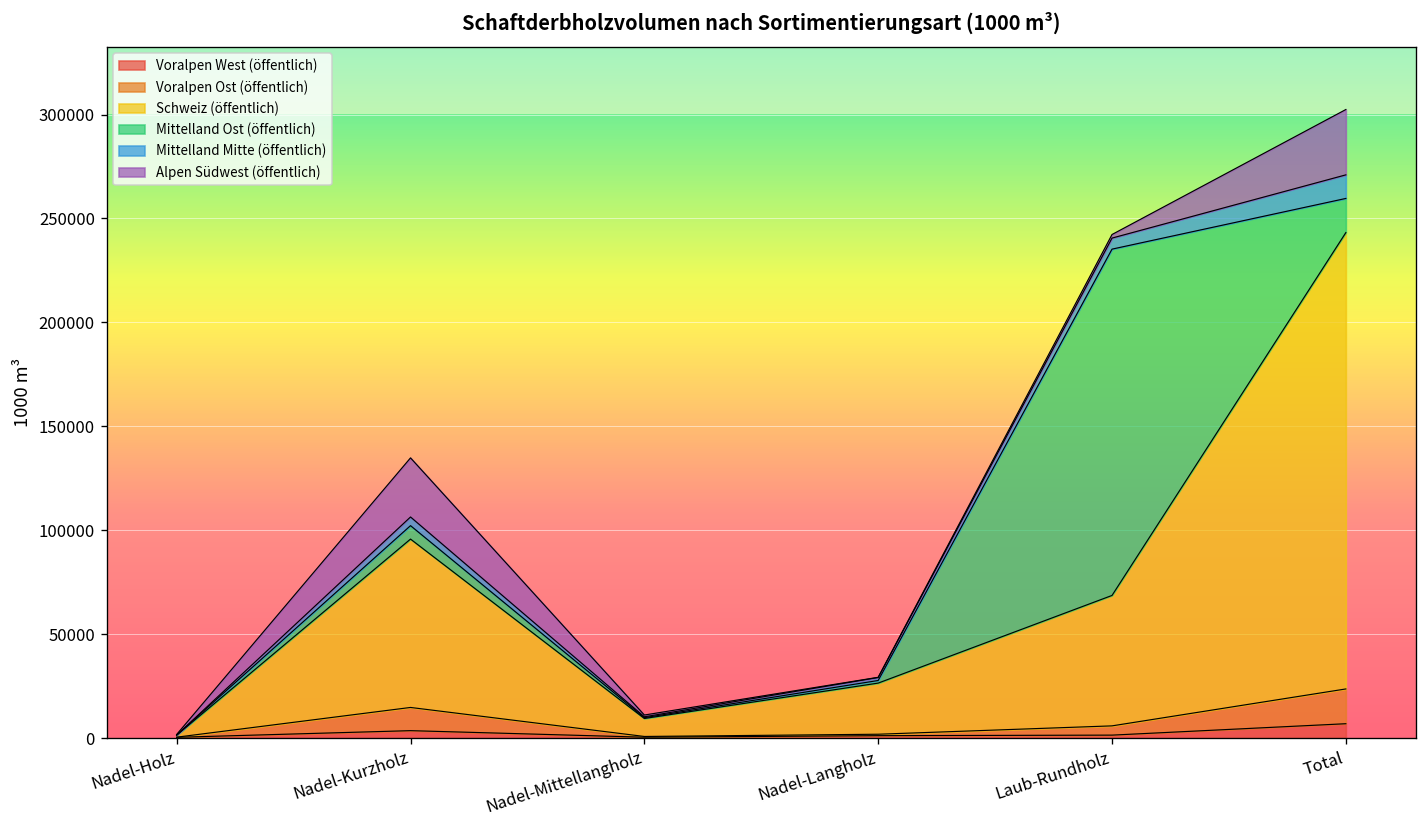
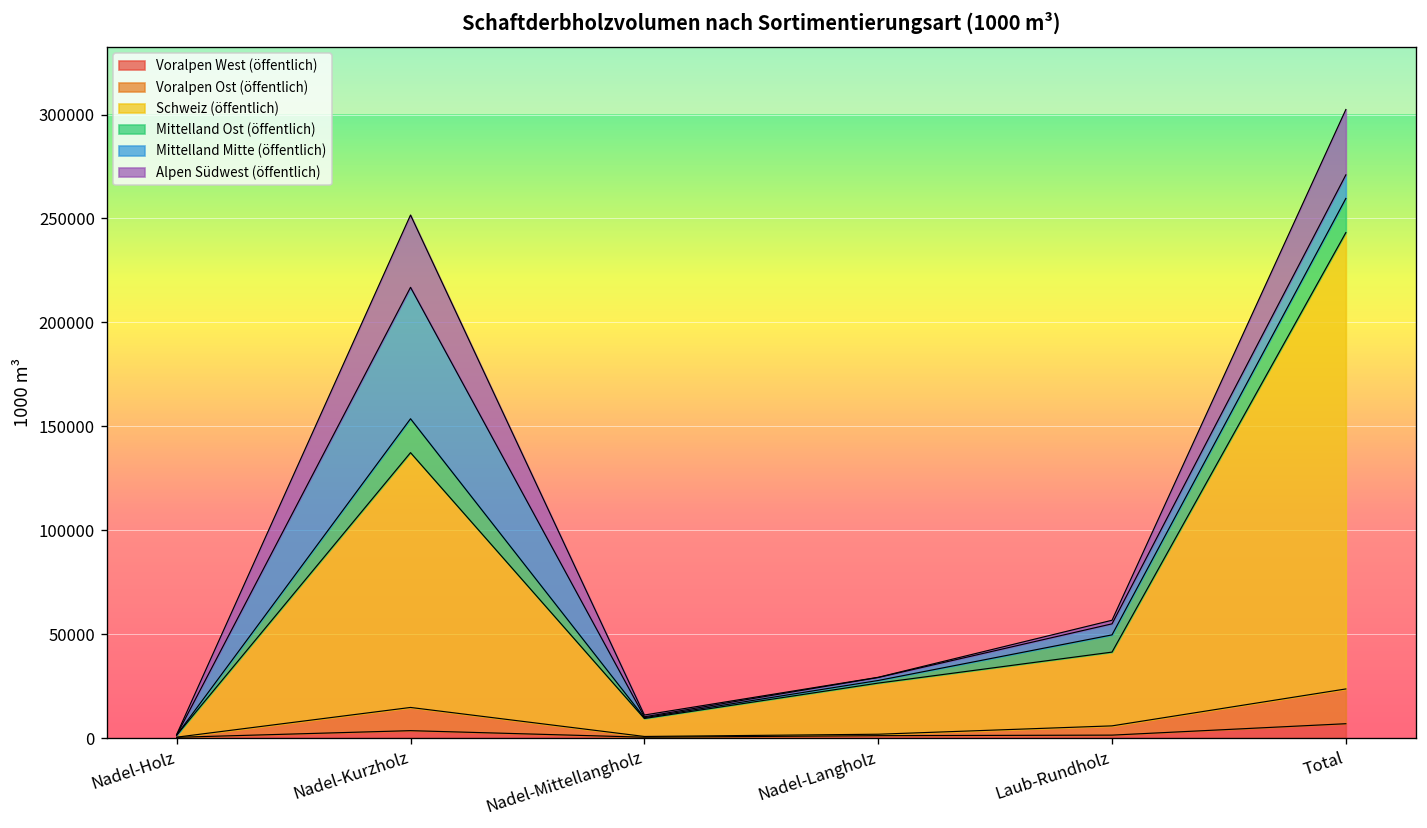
Schweiz (öffentlich), Nadel-Kurzholz: 81000 -> 123000
Mittelland Ost (öffentlich), Nadel-Kurzholz: 6000 -> 16000
Mittelland Mitte (öffentlich), Nadel-Kurzholz: 4000 -> 63000
Alpen Südwest (öffentlich), Nadel-Kurzholz: 28000 -> 35000
Schweiz (öffentlich), Laub-Rundholz: 63000 -> 35000
Mittelland Ost (öffentlich), Laub-Rundholz: 167000 -> 8000
